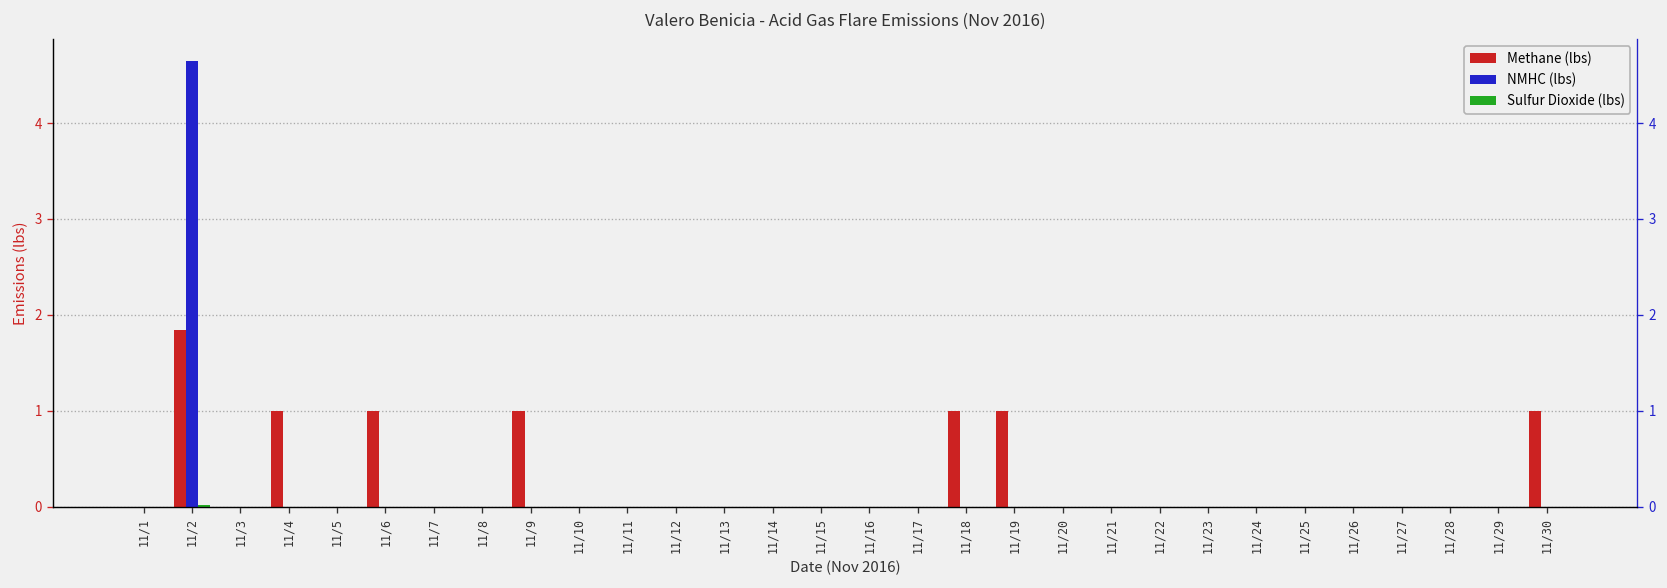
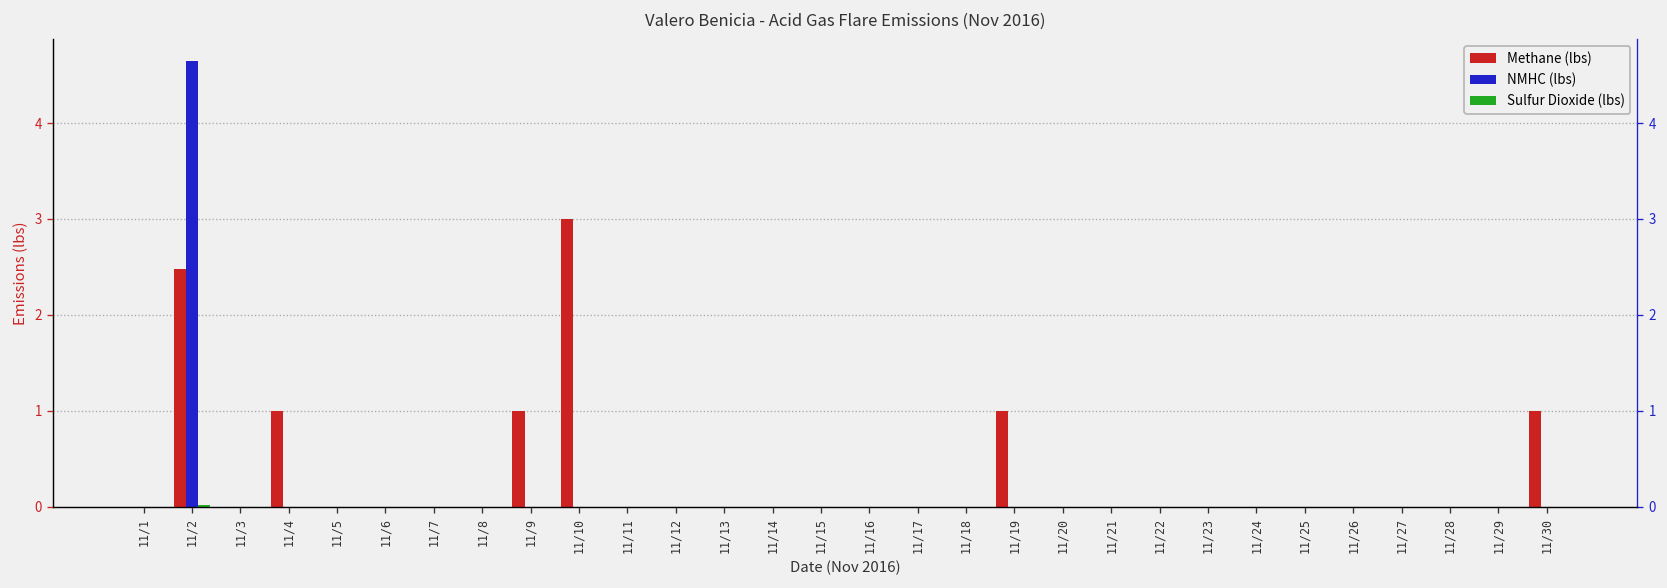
Methane (lbs), 11/2: 1.8 -> 2.5
Methane (lbs), 11/6: 1 -> 0
Methane (lbs), 11/10: 0 -> 3
Methane (lbs), 11/18: 1 -> 0
